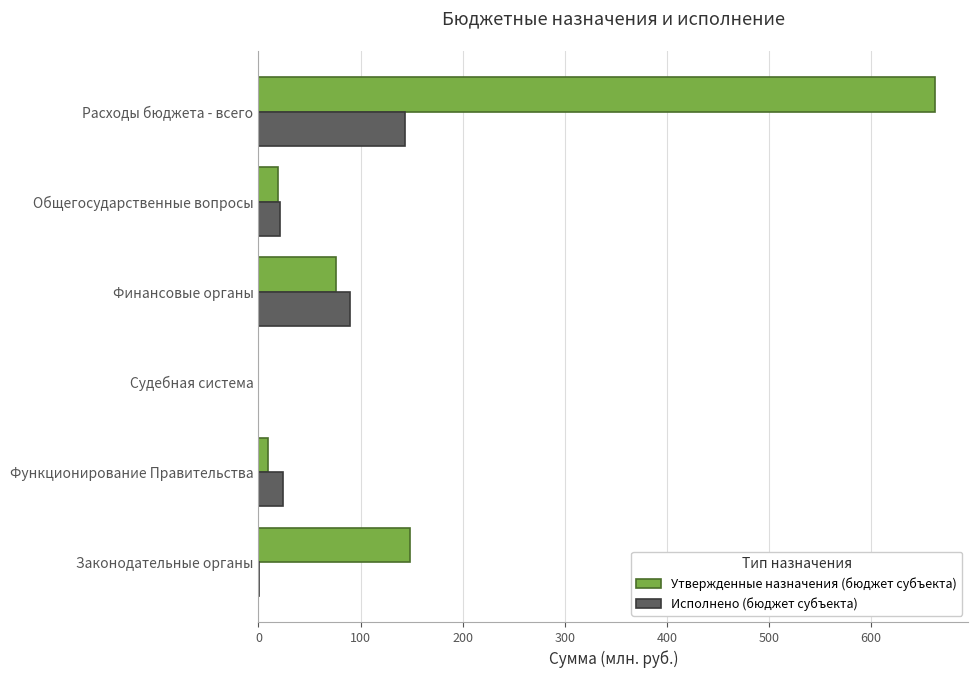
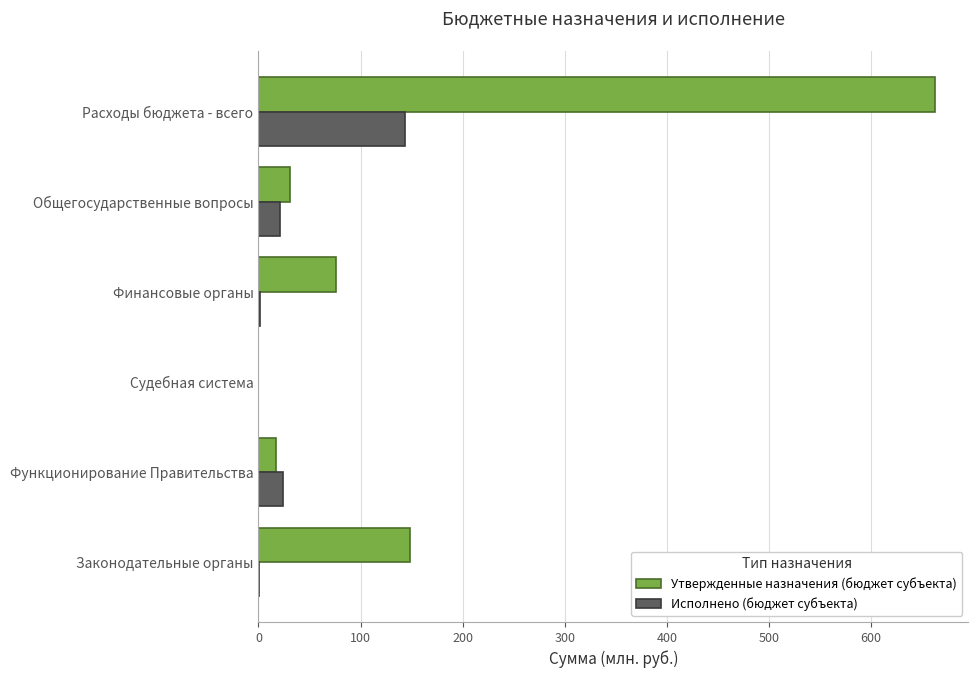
Утвержденные назначения (бюджет субъекта), Общегосударственные вопросы: 19 -> 31
Исполнено (бюджет субъекта), Финансовые органы: 89 -> 2
Утвержденные назначения (бюджет субъекта), Функционирование Правительства: 9 -> 18
